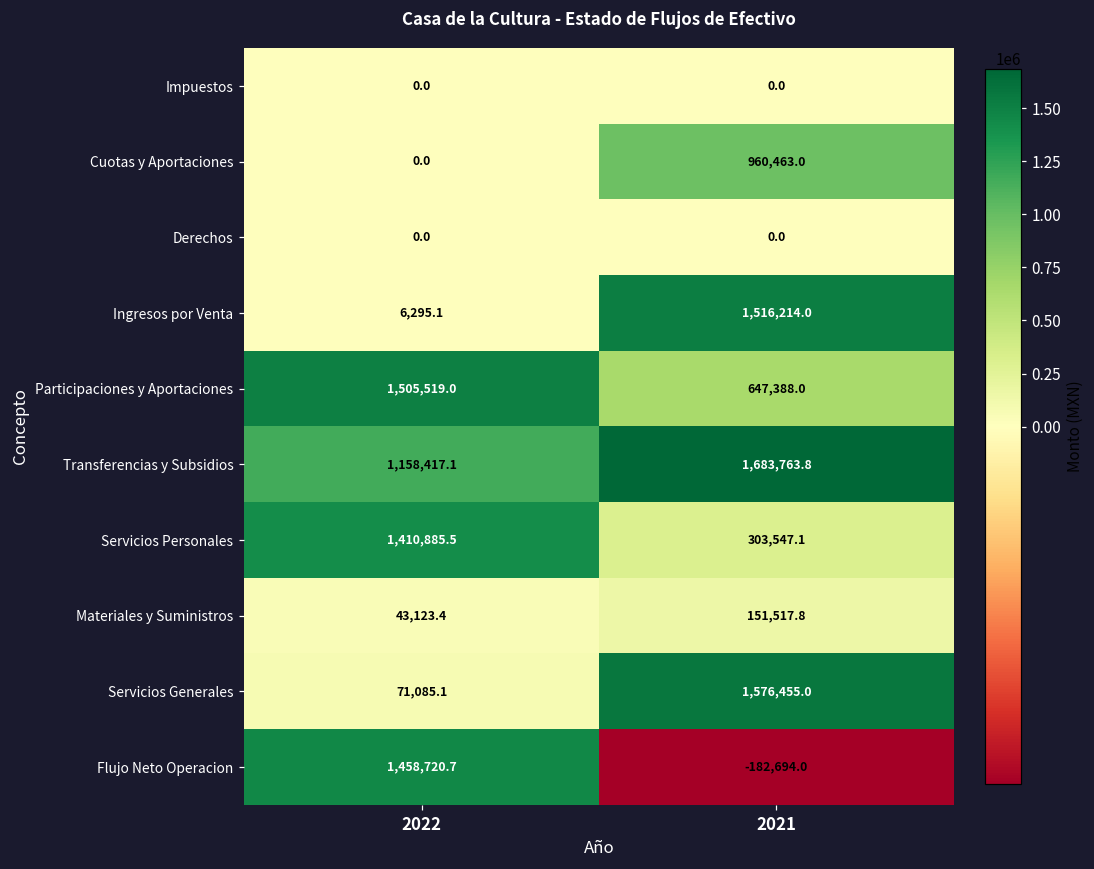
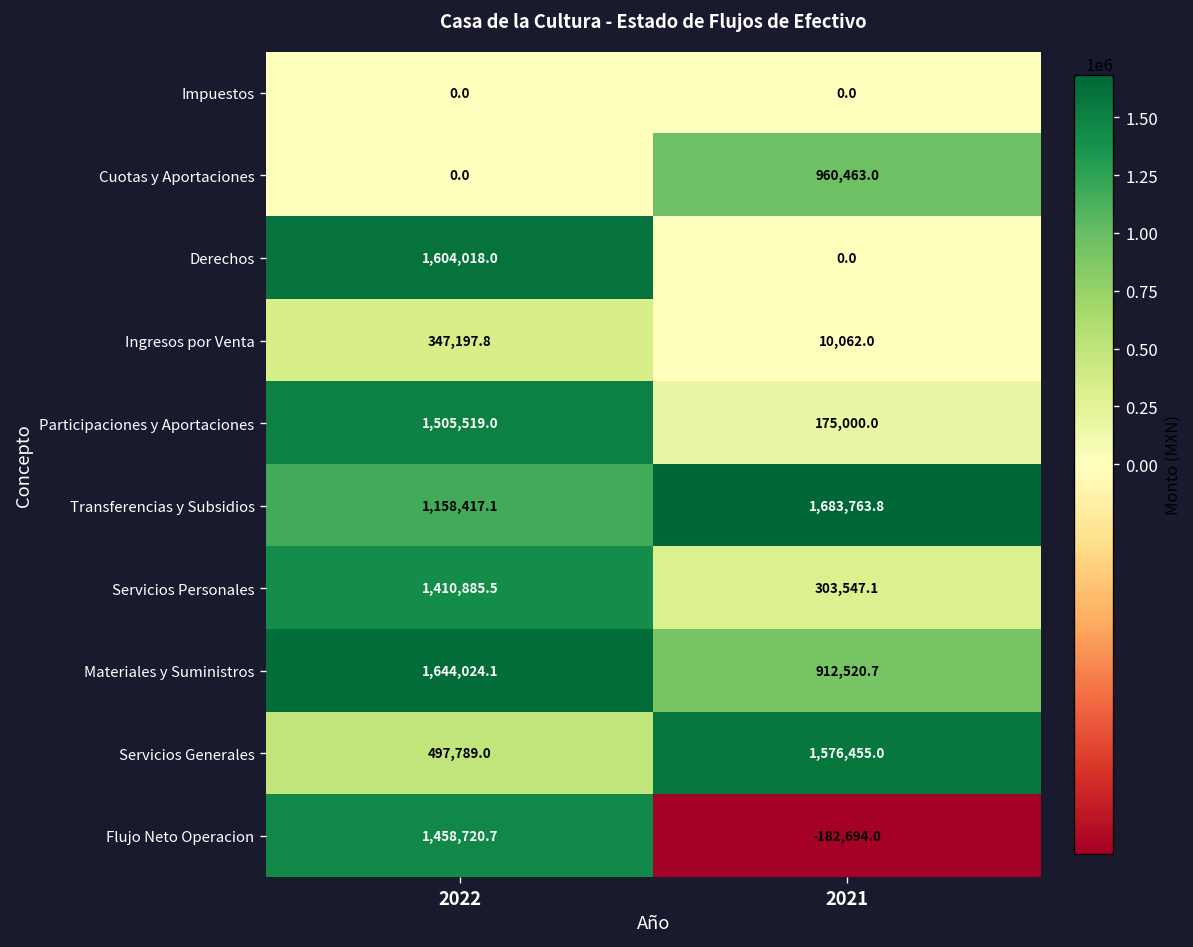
Derechos, 2022: 0.0 -> 1,604,018.0
Ingresos por Venta, 2022: 6,295.1 -> 347,197.8
Ingresos por Venta, 2021: 1,516,214.0 -> 10,062.0
Participaciones y Aportaciones, 2021: 647,388.0 -> 175,000.0
Materiales y Suministros, 2022: 43,123.4 -> 1,644,024.1
Materiales y Suministros, 2021: 151,517.8 -> 912,520.7
Servicios Generales, 2022: 71,085.1 -> 497,789.0
